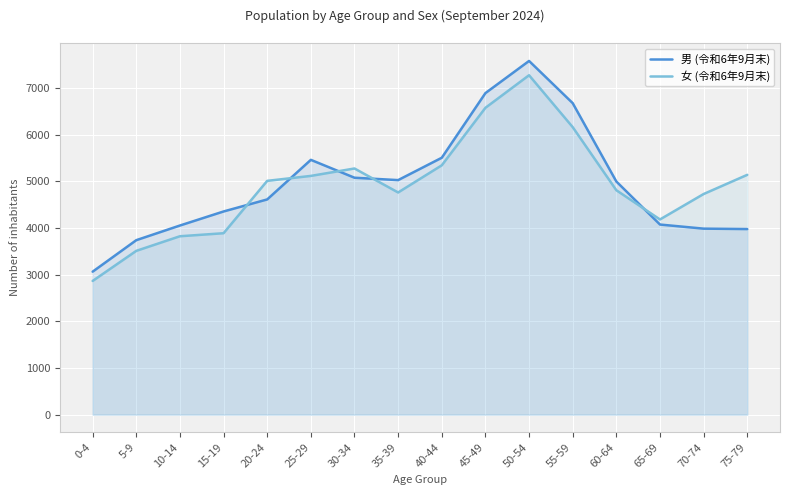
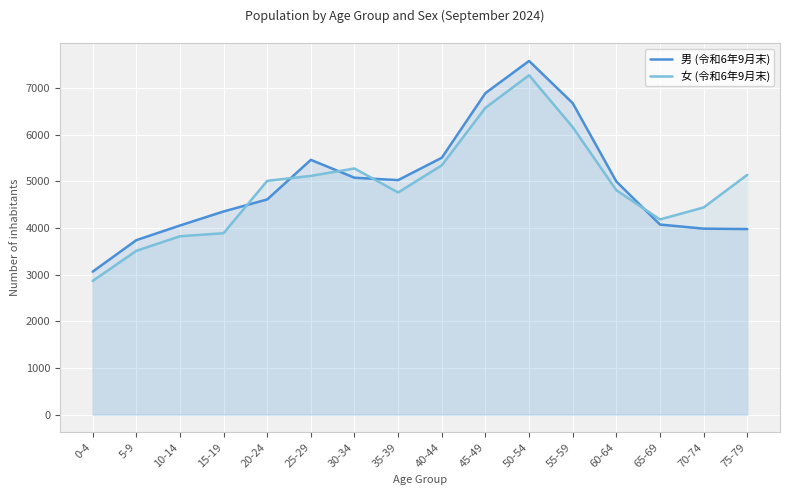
女 (令和6年9月末), 70-74: 4700 -> 4400
